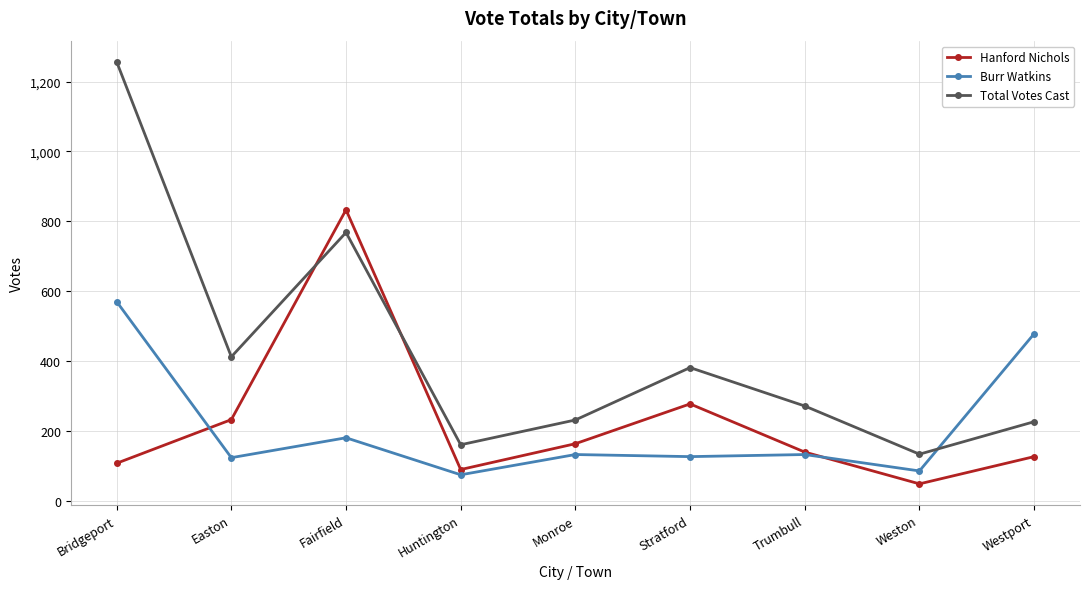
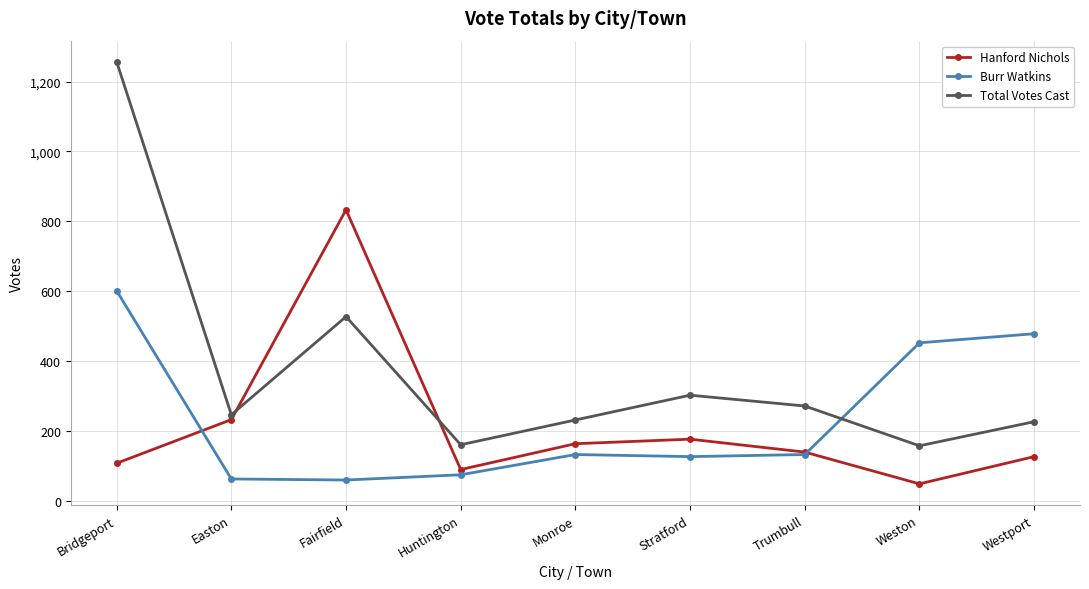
Burr Watkins, Bridgeport: 570 -> 600
Burr Watkins, Easton: 120 -> 60
Total Votes Cast, Easton: 410 -> 250
Burr Watkins, Fairfield: 180 -> 60
Total Votes Cast, Fairfield: 770 -> 530
Hanford Nichols, Stratford: 280 -> 180
Total Votes Cast, Stratford: 380 -> 300
Burr Watkins, Weston: 90 -> 450
Total Votes Cast, Weston: 130 -> 160
